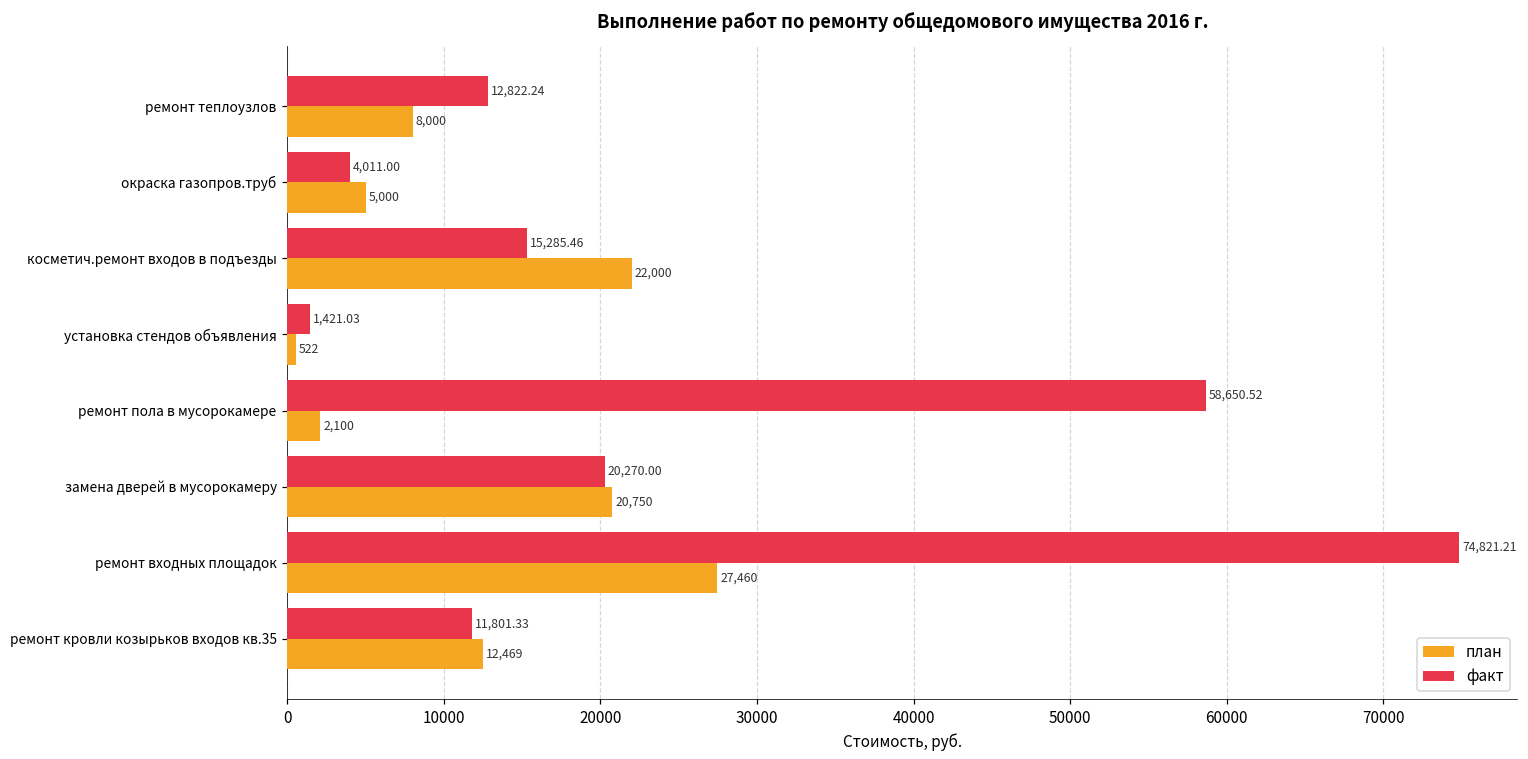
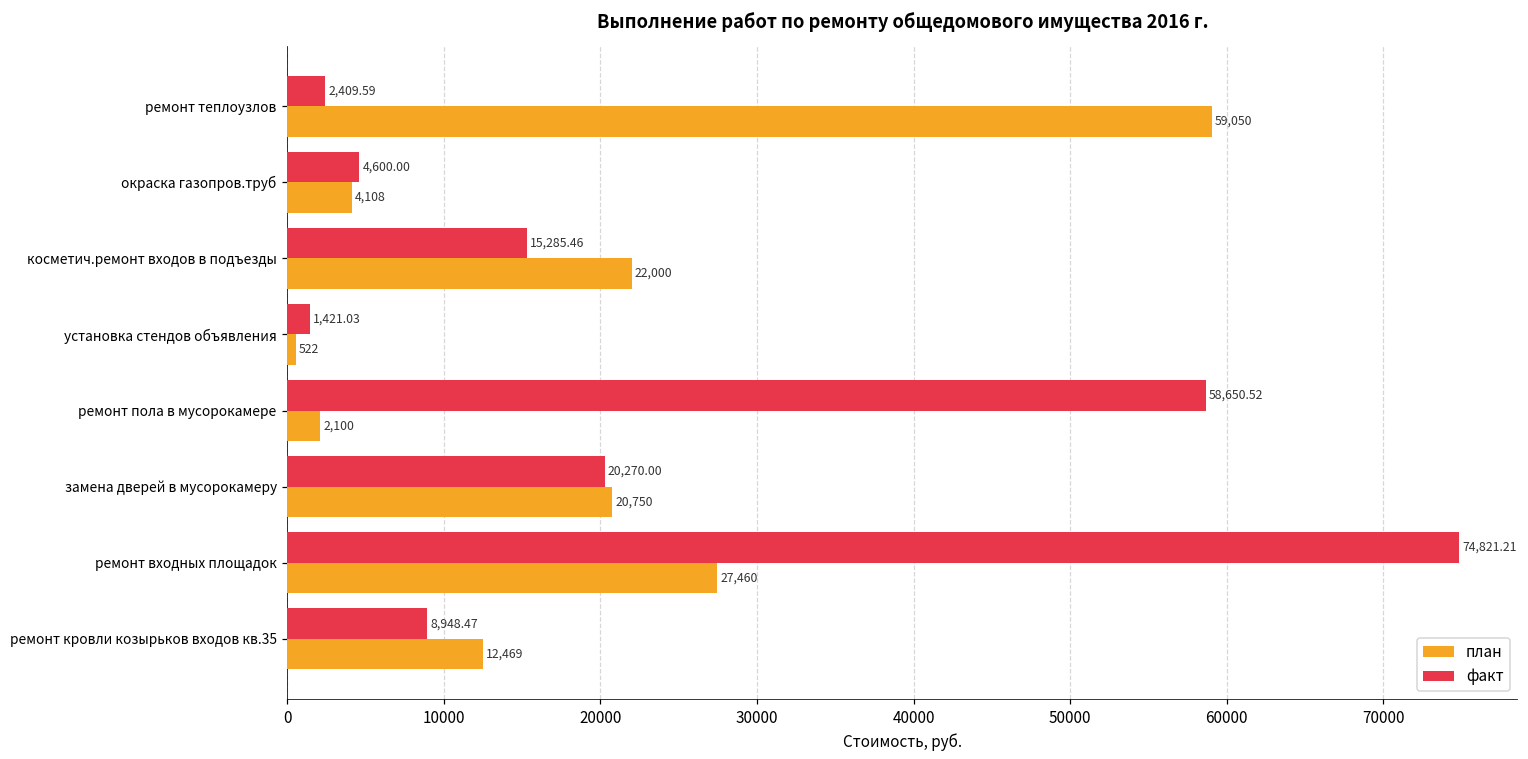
факт, ремонт теплоузлов: 12,822.24 -> 2,409.59
план, ремонт теплоузлов: 8,000 -> 59,050
факт, окраска газопров.труб: 4,011.00 -> 4,600.00
план, окраска газопров.труб: 5,000 -> 4,108
факт, ремонт кровли козырьков входов кв.35: 11,801.33 -> 8,948.47
